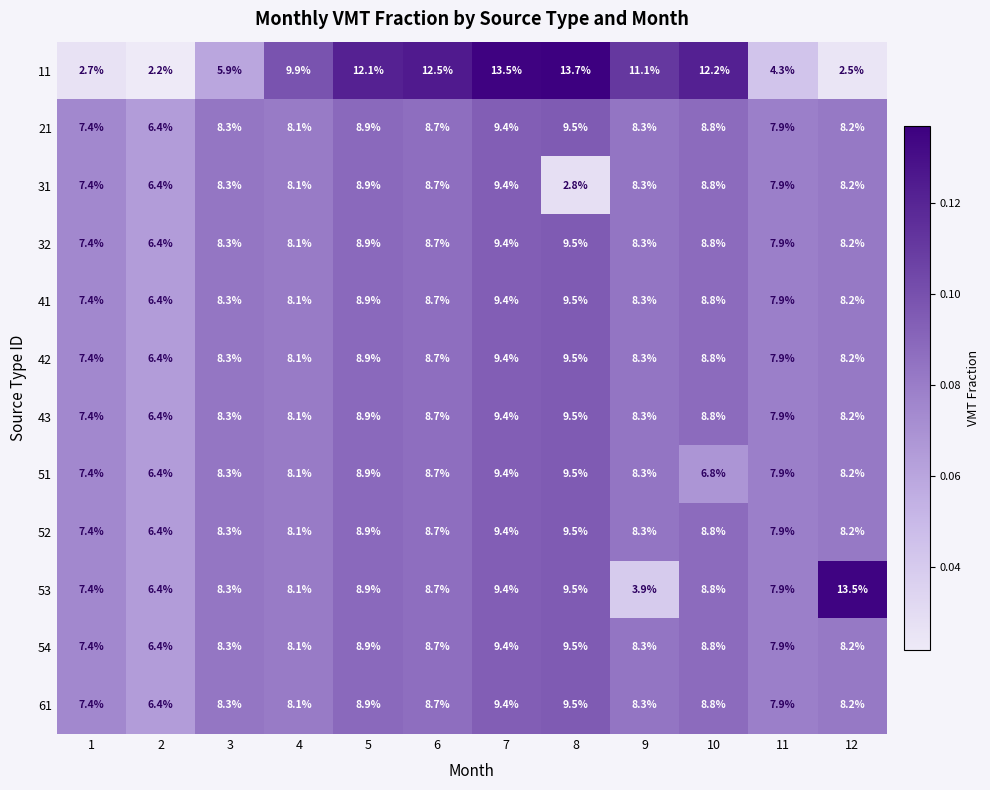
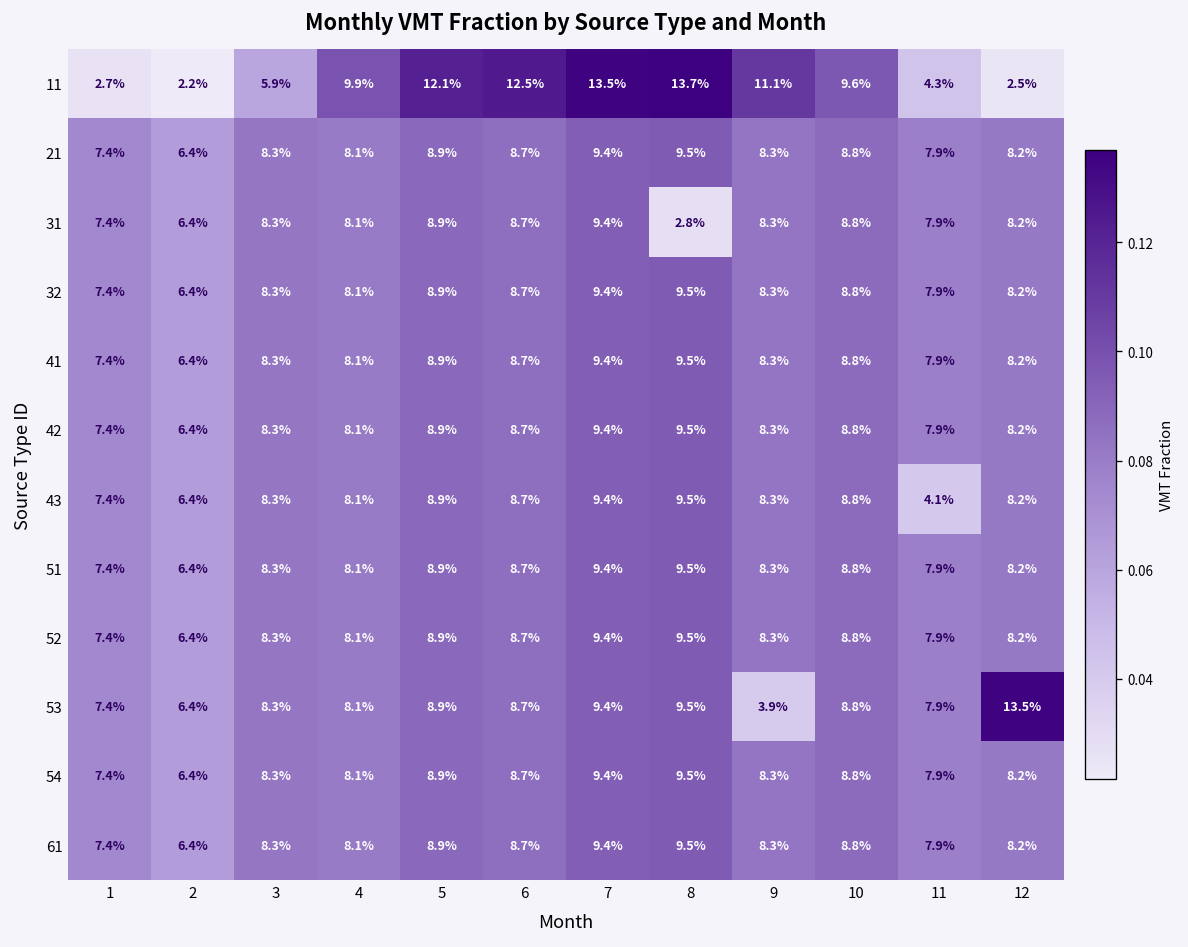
11, 10: 12.2% -> 9.6%
43, 11: 7.9% -> 4.1%
51, 10: 6.8% -> 8.8%
